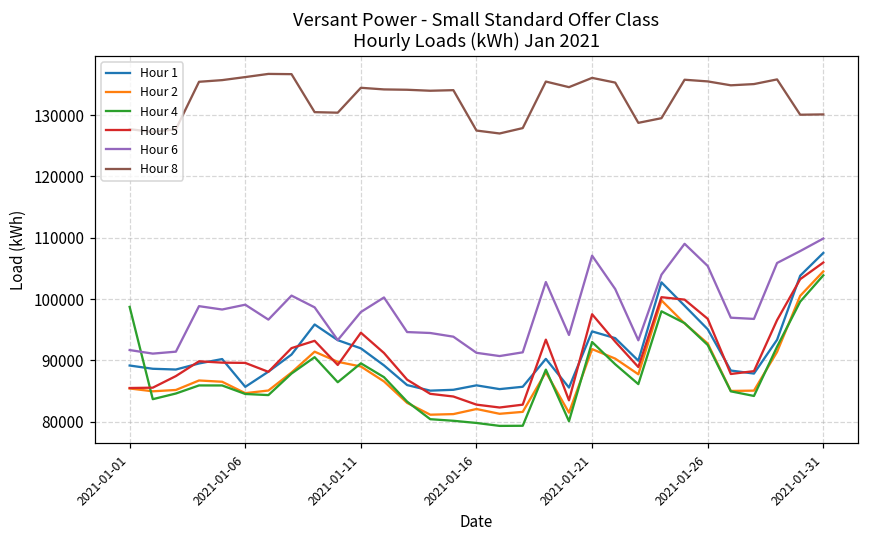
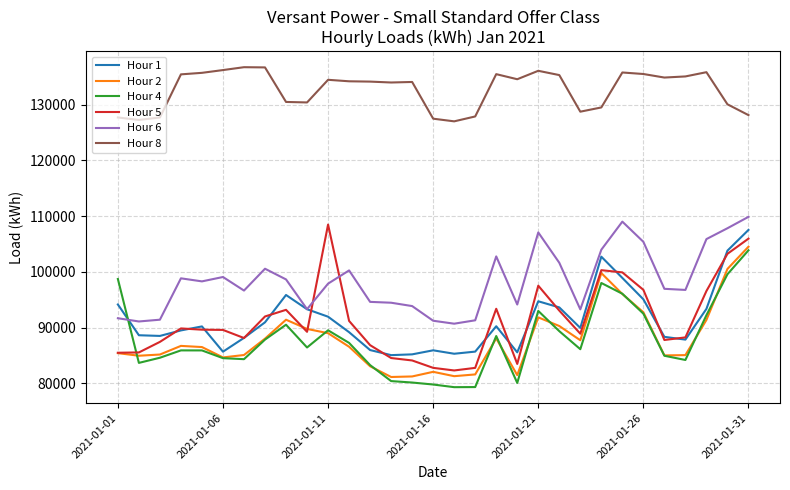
Hour 1, 2021-01-01: 89000 -> 94000
Hour 5, 2021-01-11: 95000 -> 108000
Hour 8, 2021-01-31: 130000 -> 128000
